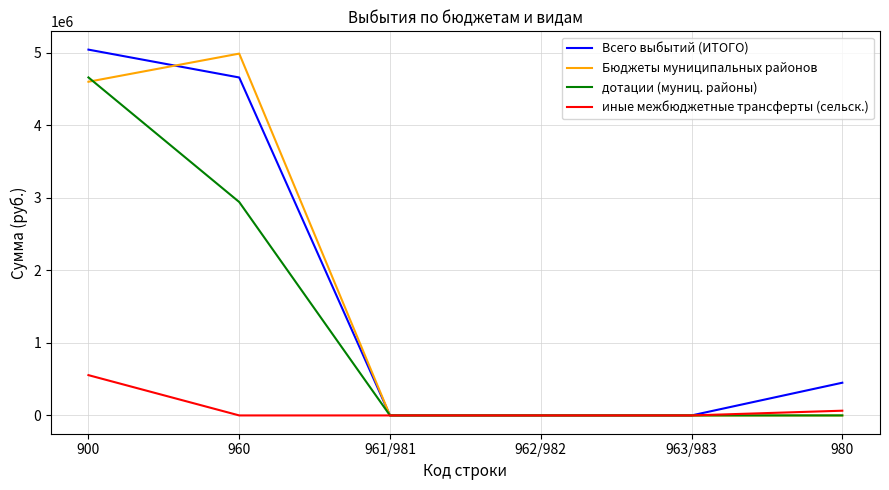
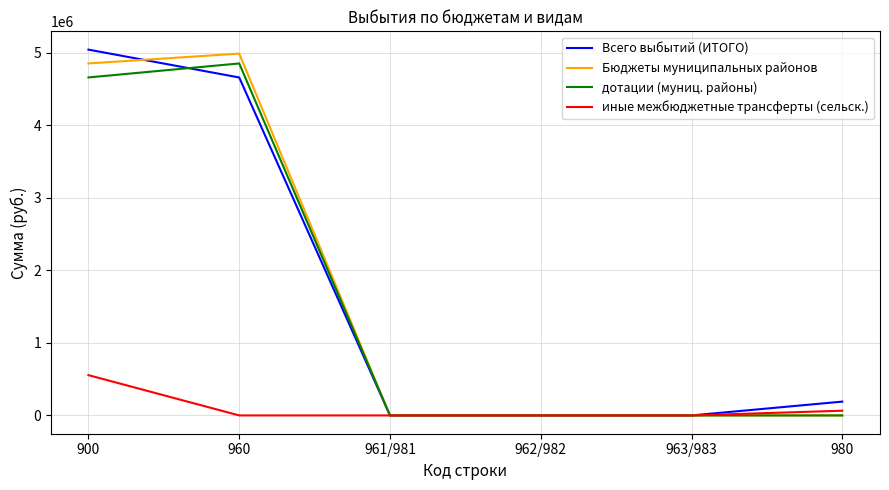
Бюджеты муниципальных районов, 900: 4600000 -> 4900000
дотации (муниц. районы), 960: 2900000 -> 4900000
Всего выбытий (ИТОГО), 980: 500000 -> 200000
